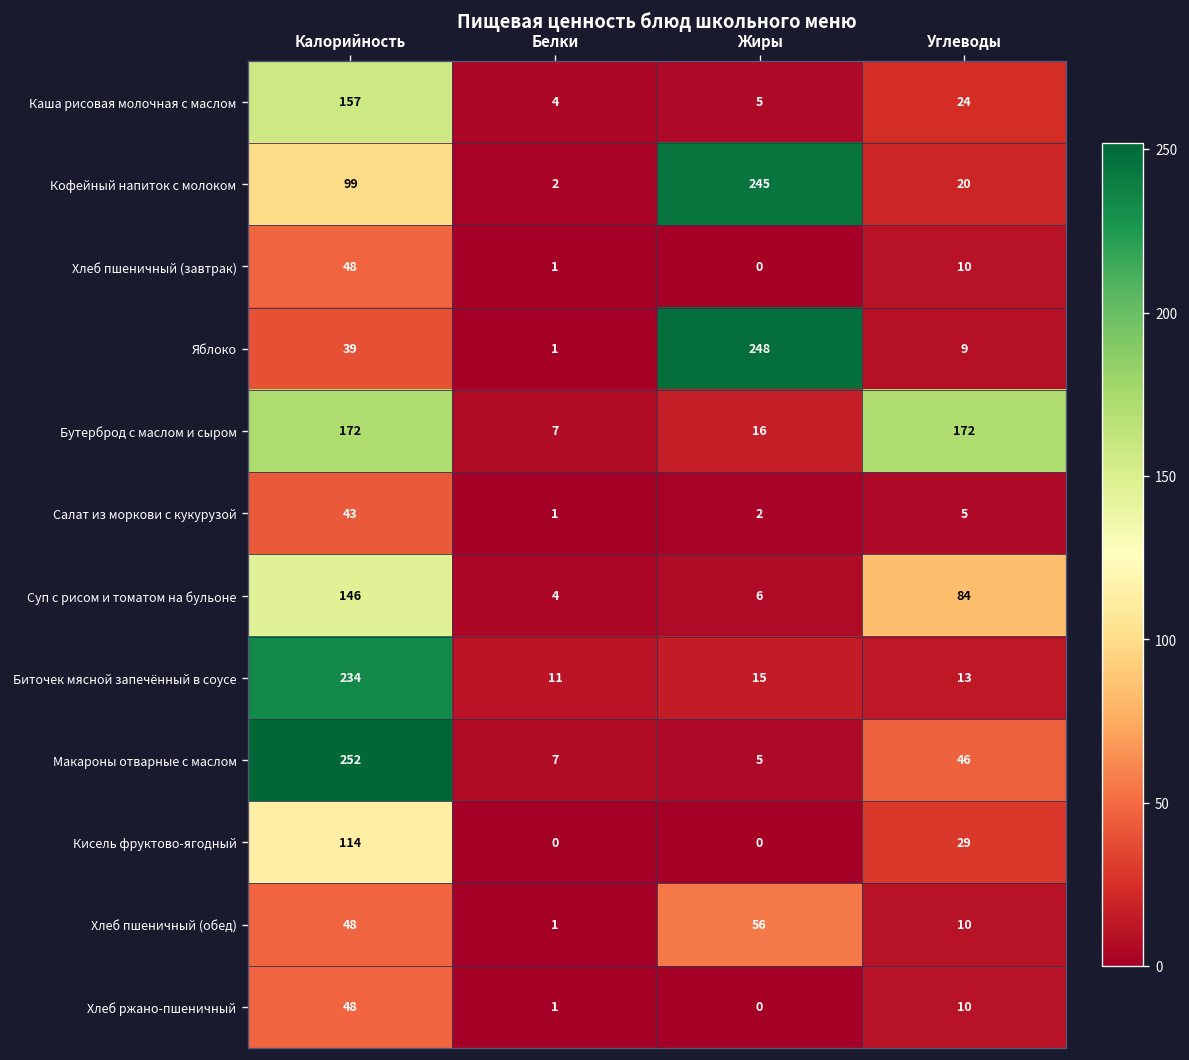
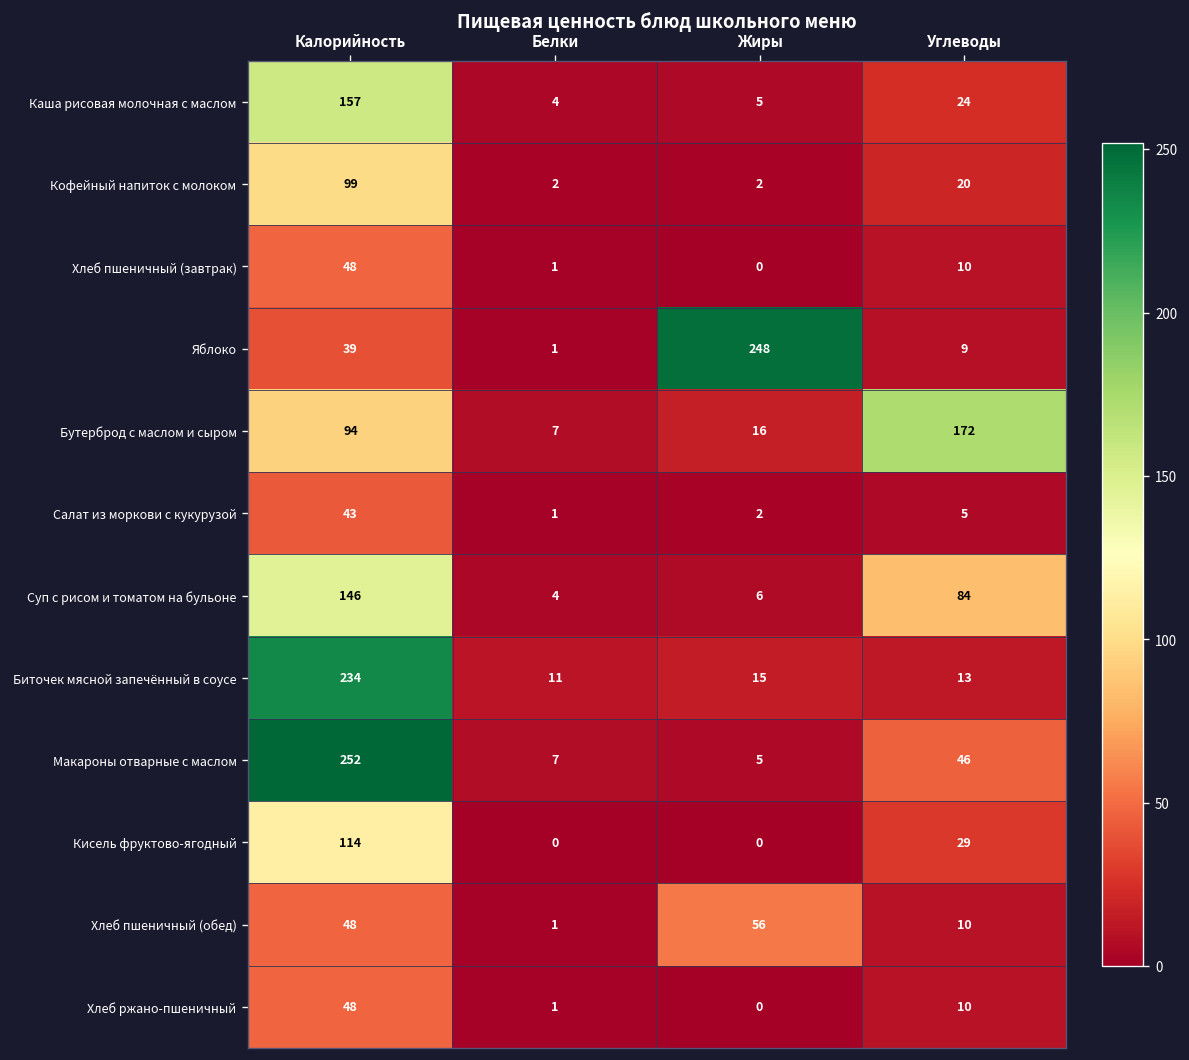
Кофейный напиток с молоком, Жиры: 245 -> 2
Бутерброд с маслом и сыром, Калорийность: 172 -> 94
